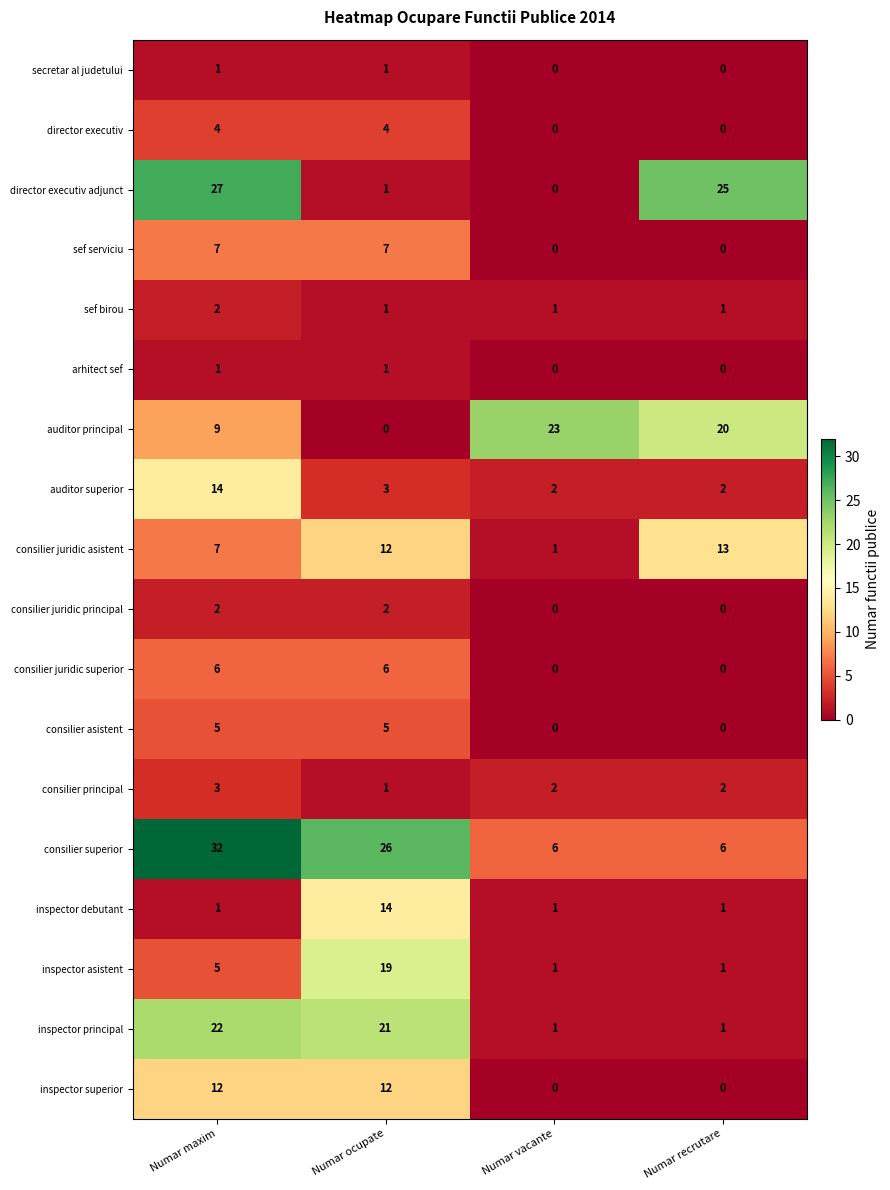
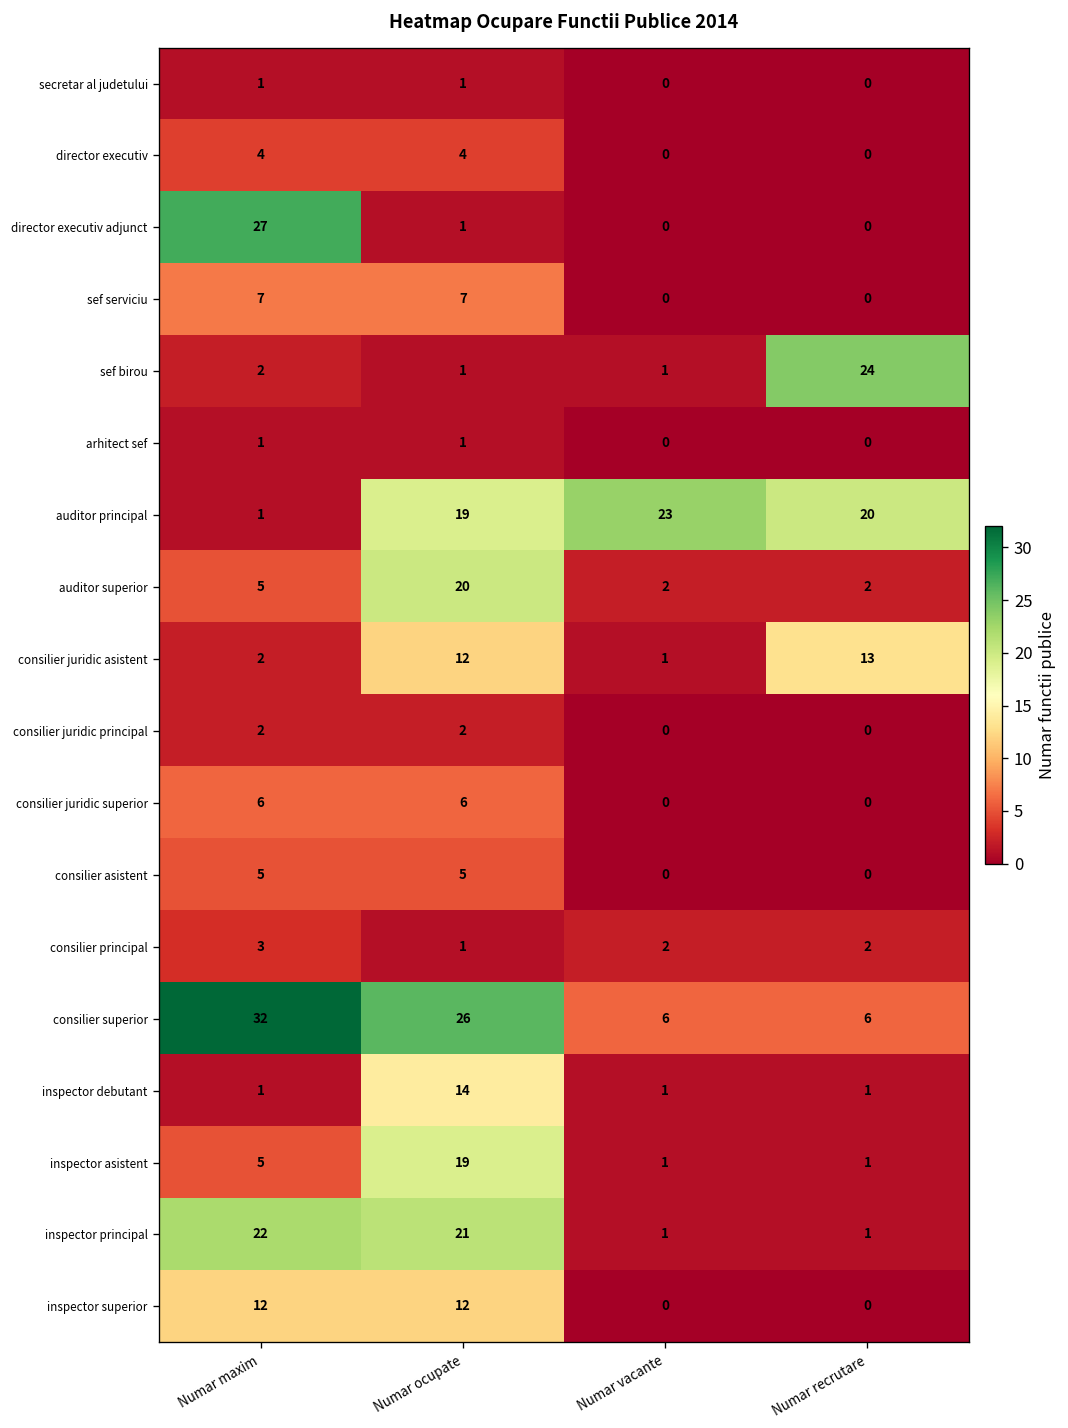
director executiv adjunct, Numar recrutare: 25 -> 0
sef birou, Numar recrutare: 1 -> 24
auditor principal, Numar maxim: 9 -> 1
auditor principal, Numar ocupate: 0 -> 19
auditor superior, Numar maxim: 14 -> 5
auditor superior, Numar ocupate: 3 -> 20
consilier juridic asistent, Numar maxim: 7 -> 2
